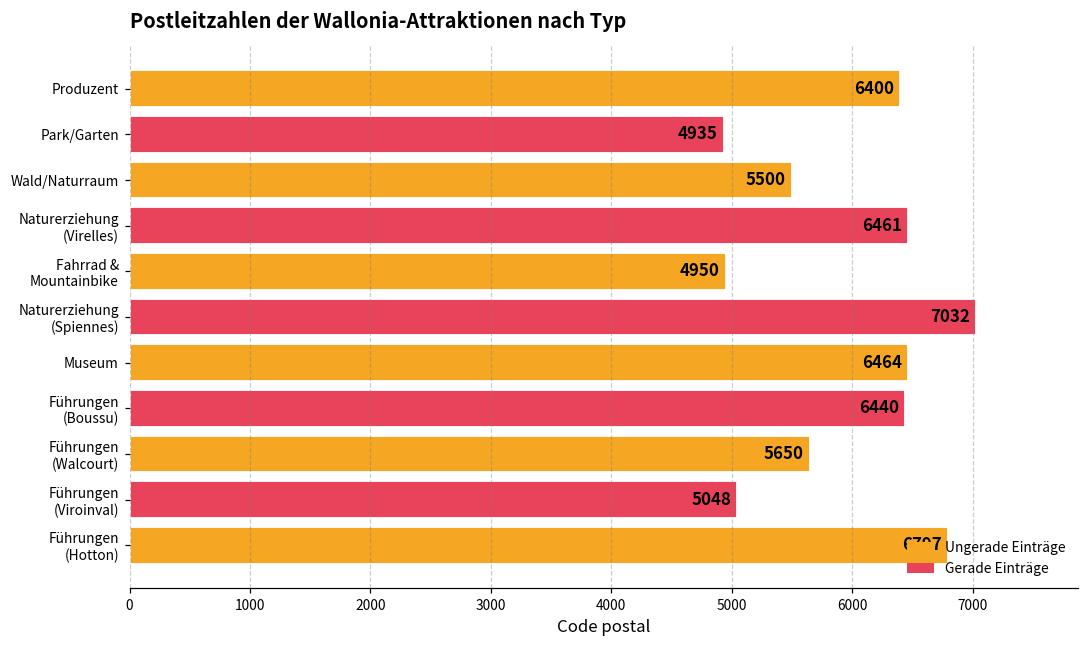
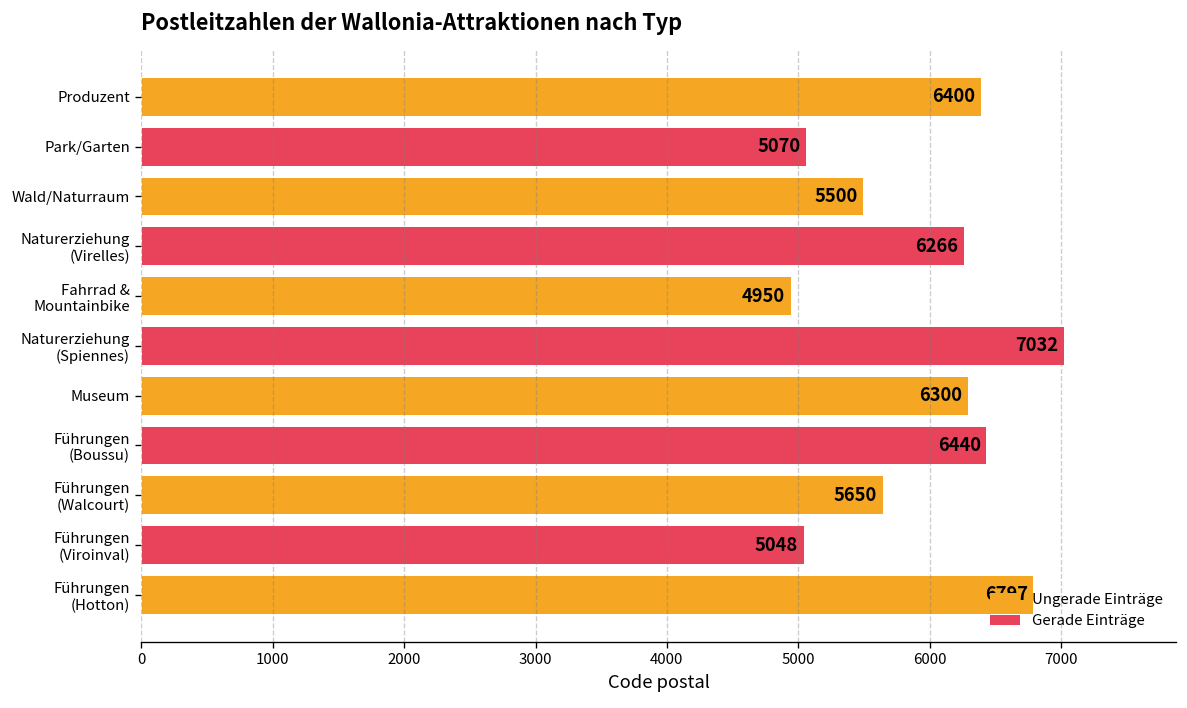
Park/Garten: 4935 -> 5070
Naturerziehung (Virelles): 6461 -> 6266
Museum: 6464 -> 6300
